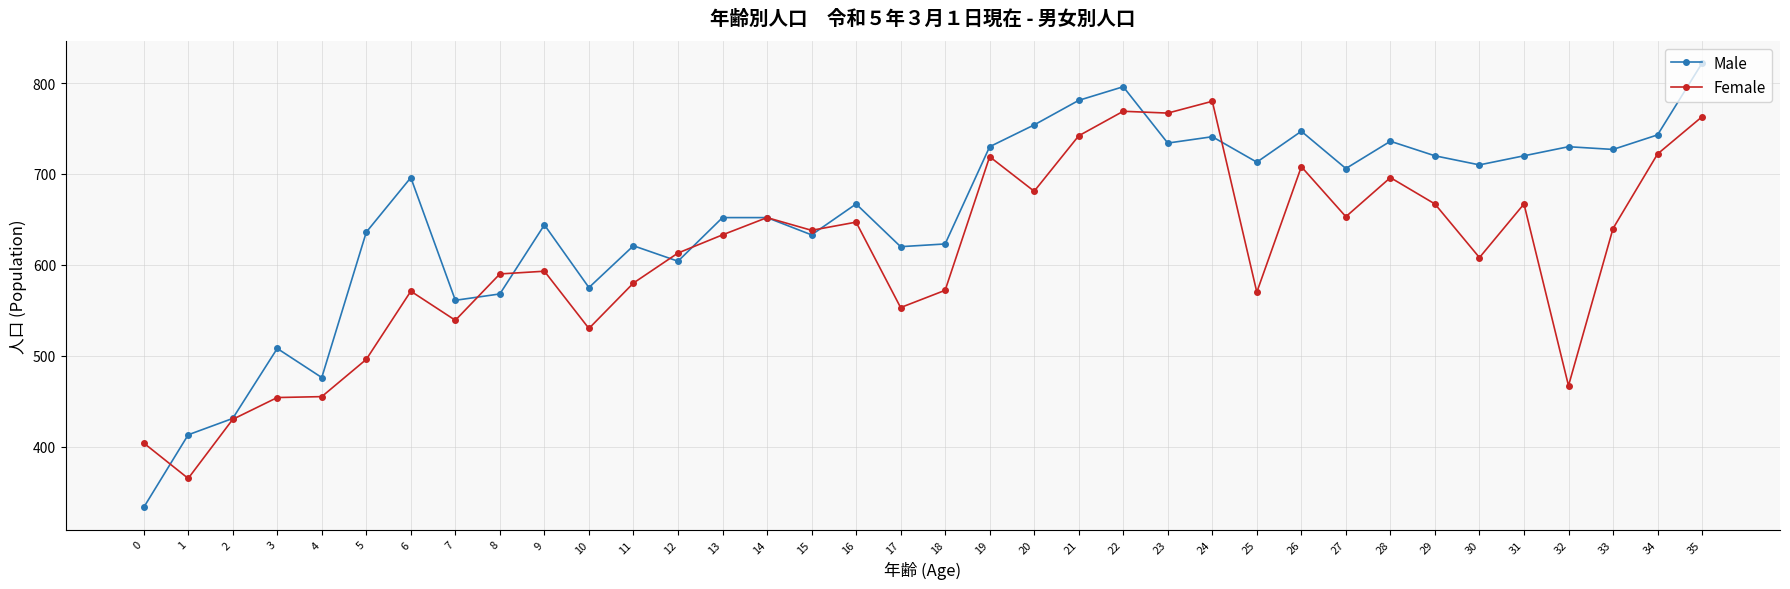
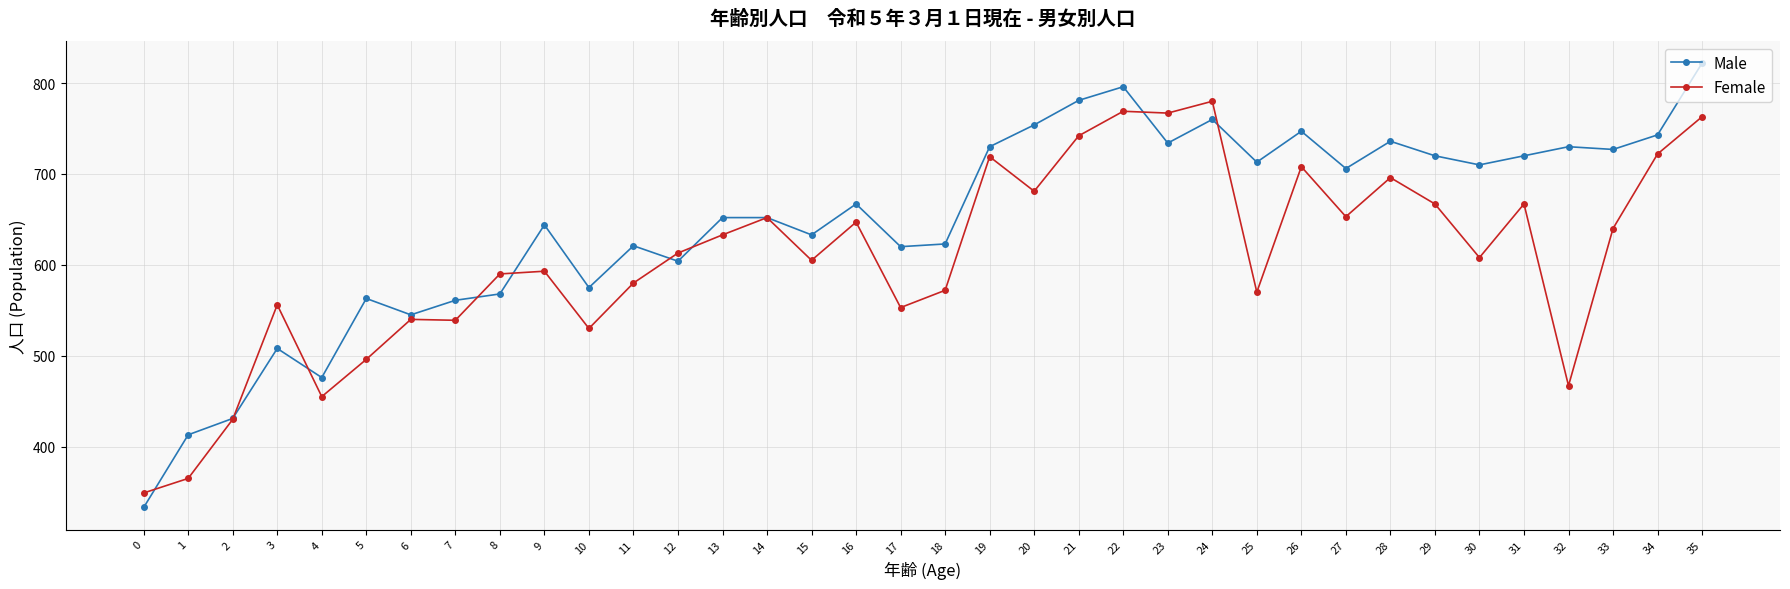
Female, 0: 400 -> 350
Female, 3: 450 -> 560
Male, 5: 640 -> 560
Male, 6: 700 -> 550
Female, 6: 570 -> 540
Female, 15: 640 -> 610
Male, 24: 740 -> 760
